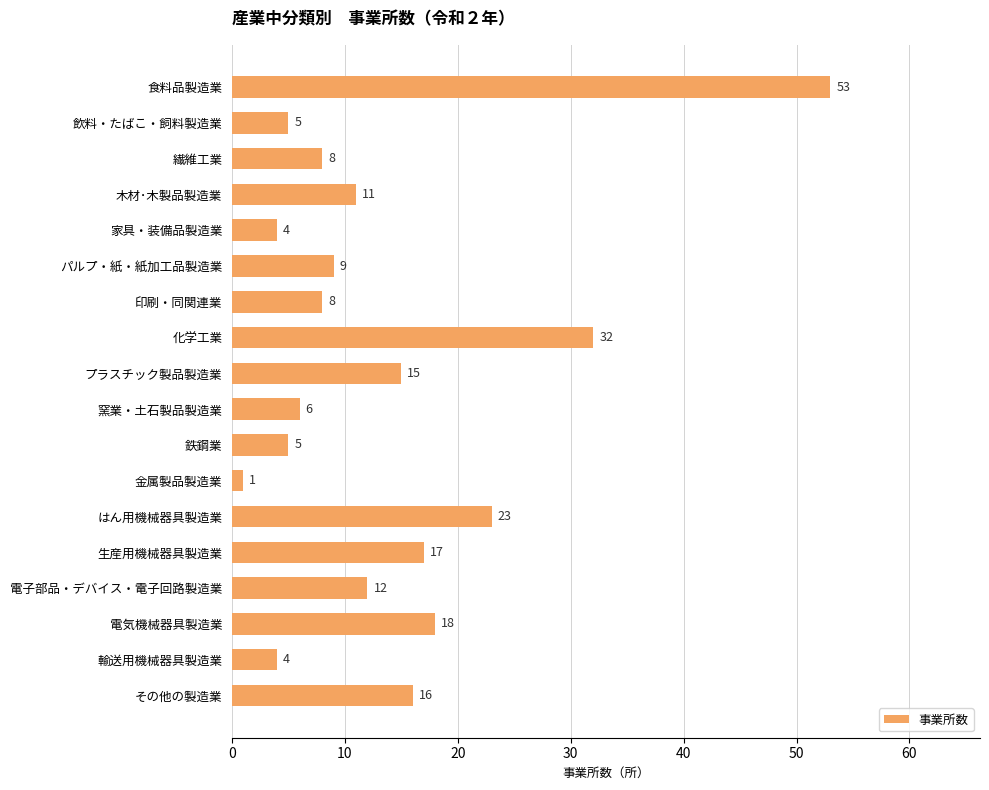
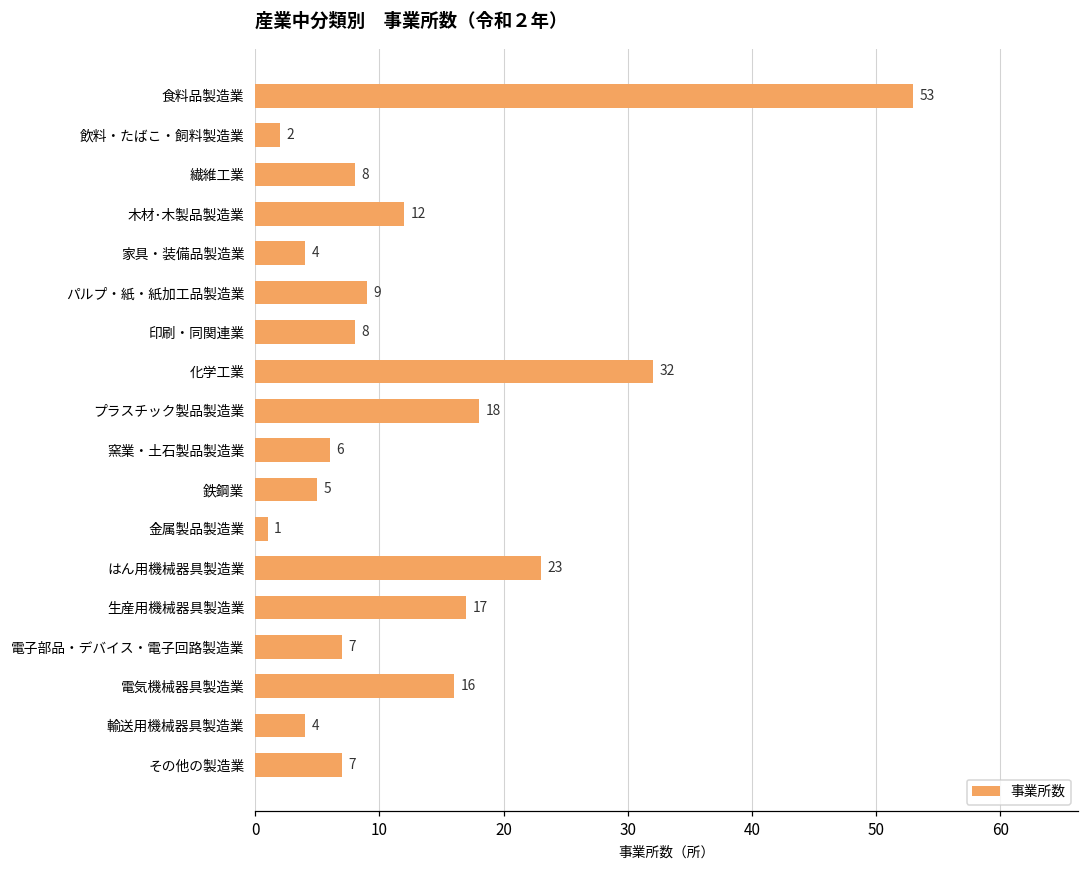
飲料・たばこ・飼料製造業: 5 -> 2
木材･木製品製造業: 11 -> 12
プラスチック製品製造業: 15 -> 18
電子部品・デバイス・電子回路製造業: 12 -> 7
電気機械器具製造業: 18 -> 16
その他の製造業: 16 -> 7
